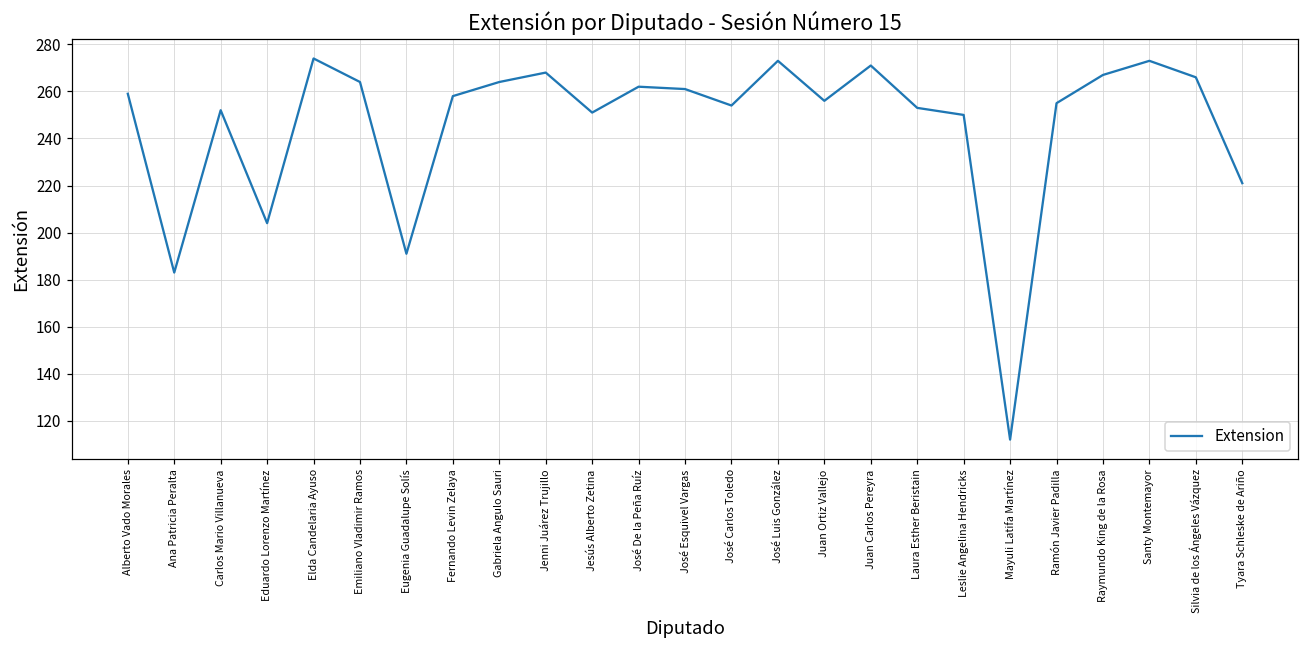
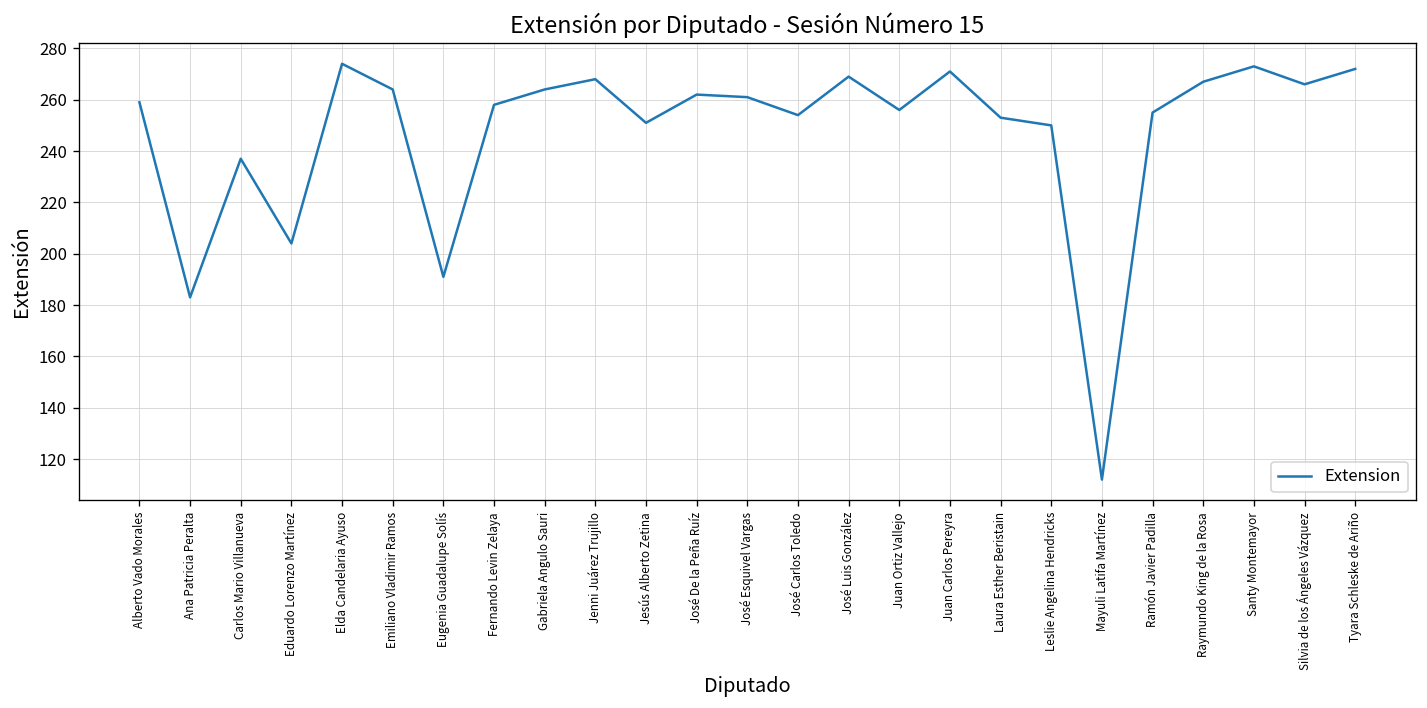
Carlos Mario Villanueva: 252 -> 237
José Luis González: 273 -> 269
Tyara Schleske de Ariño: 221 -> 272
